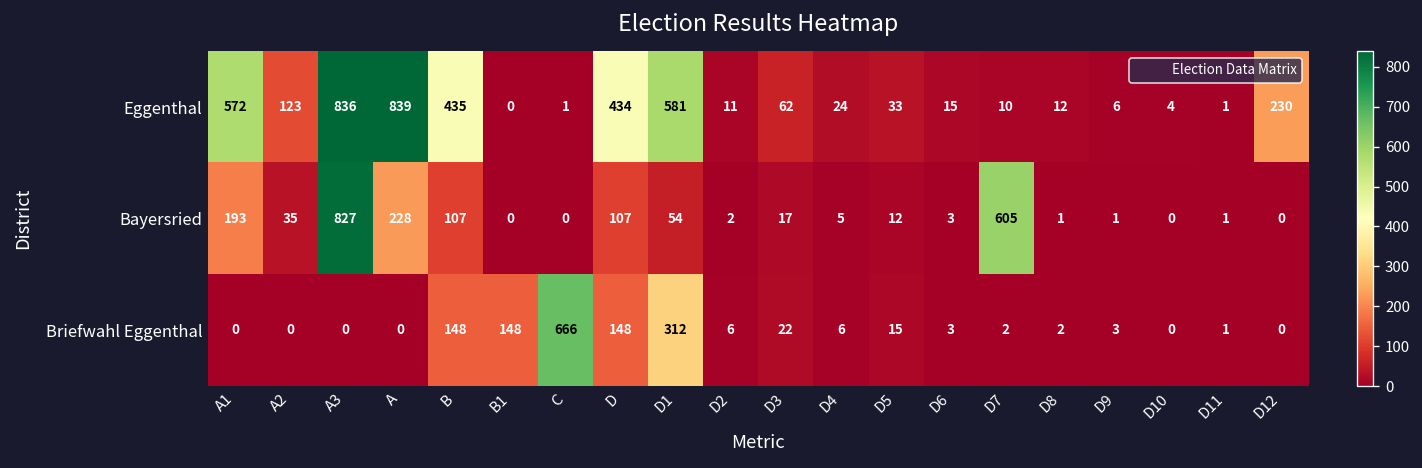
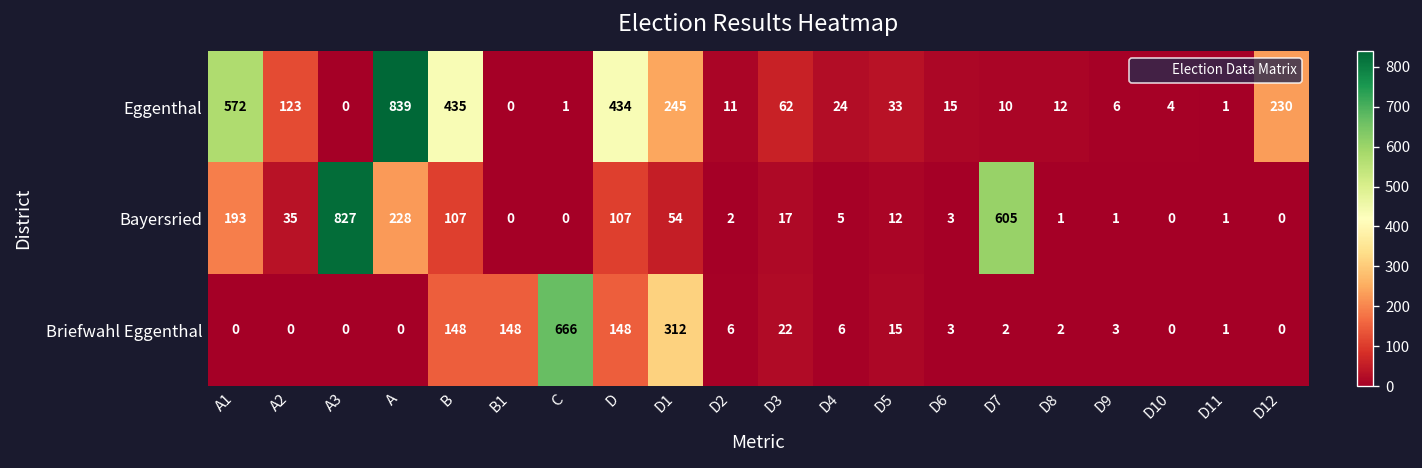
Eggenthal, A3: 836 -> 0
Eggenthal, D1: 581 -> 245
